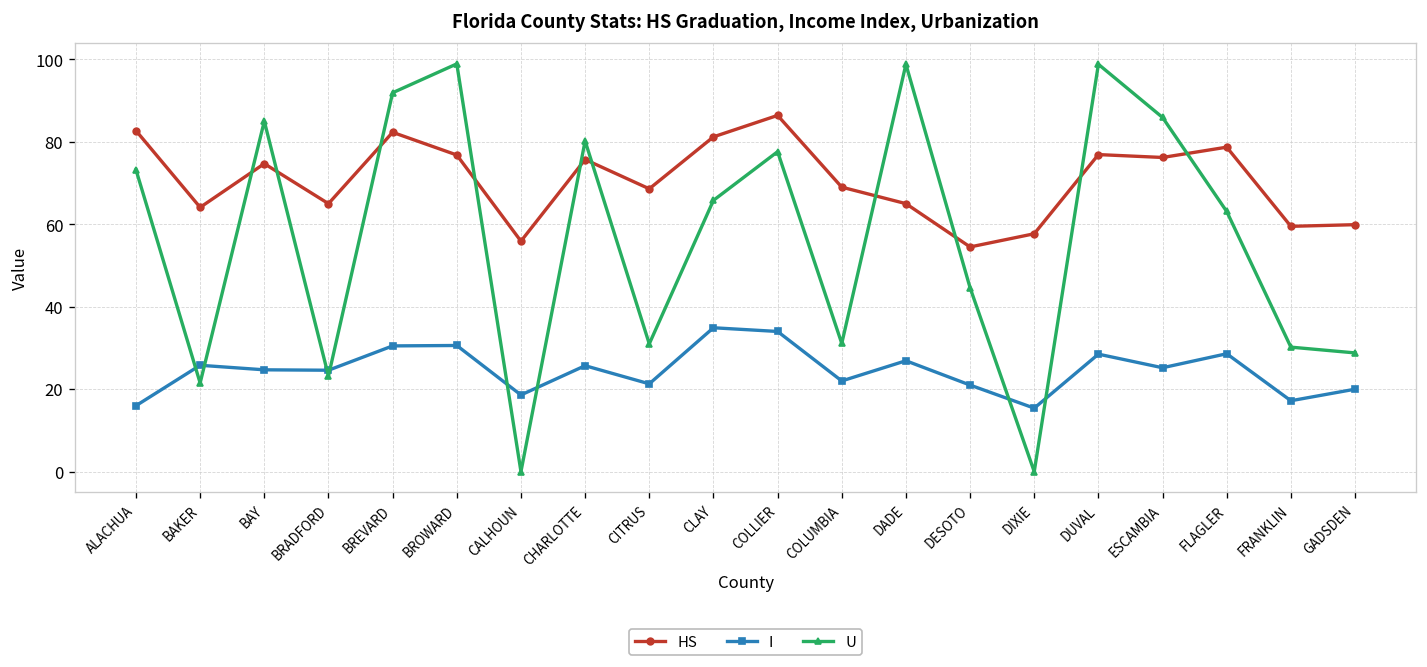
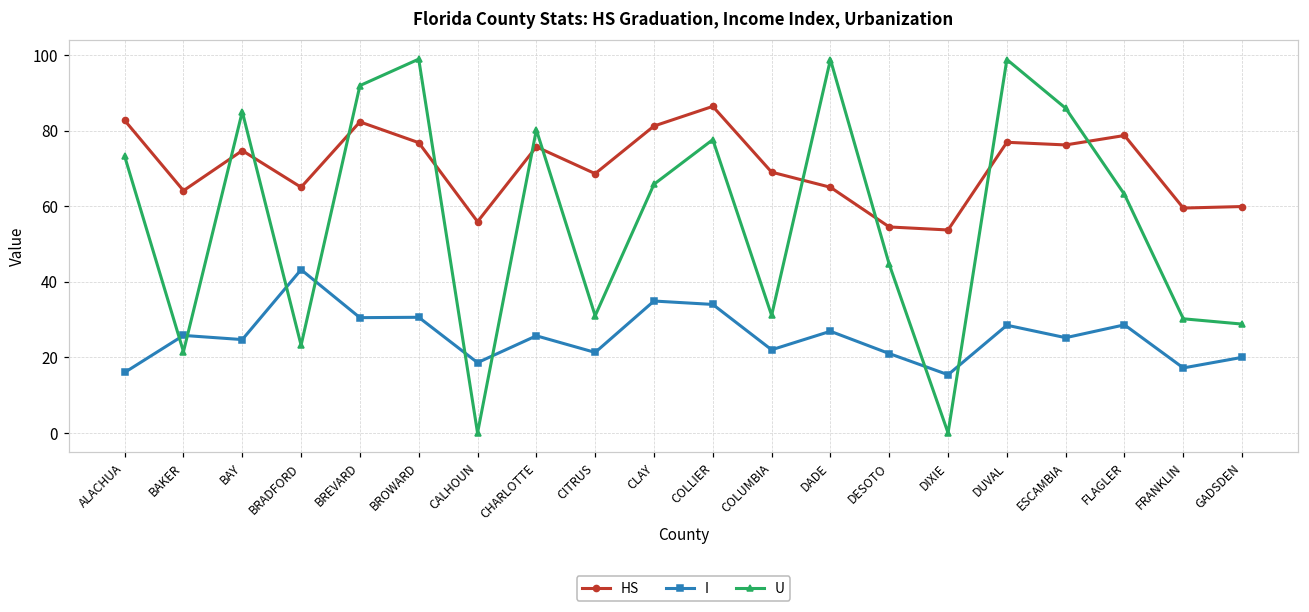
I, BRADFORD: 25 -> 43
HS, DIXIE: 58 -> 54
